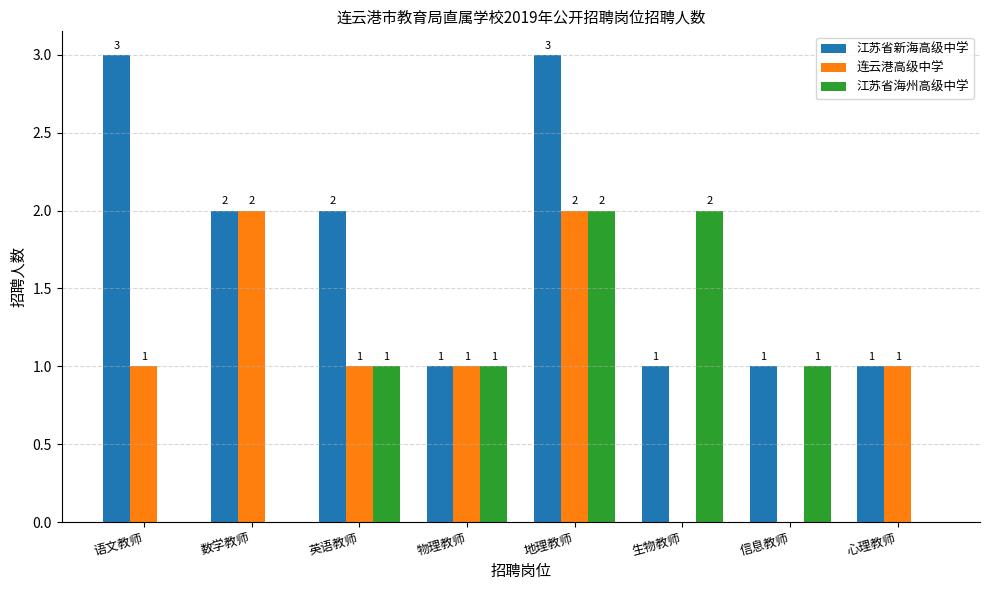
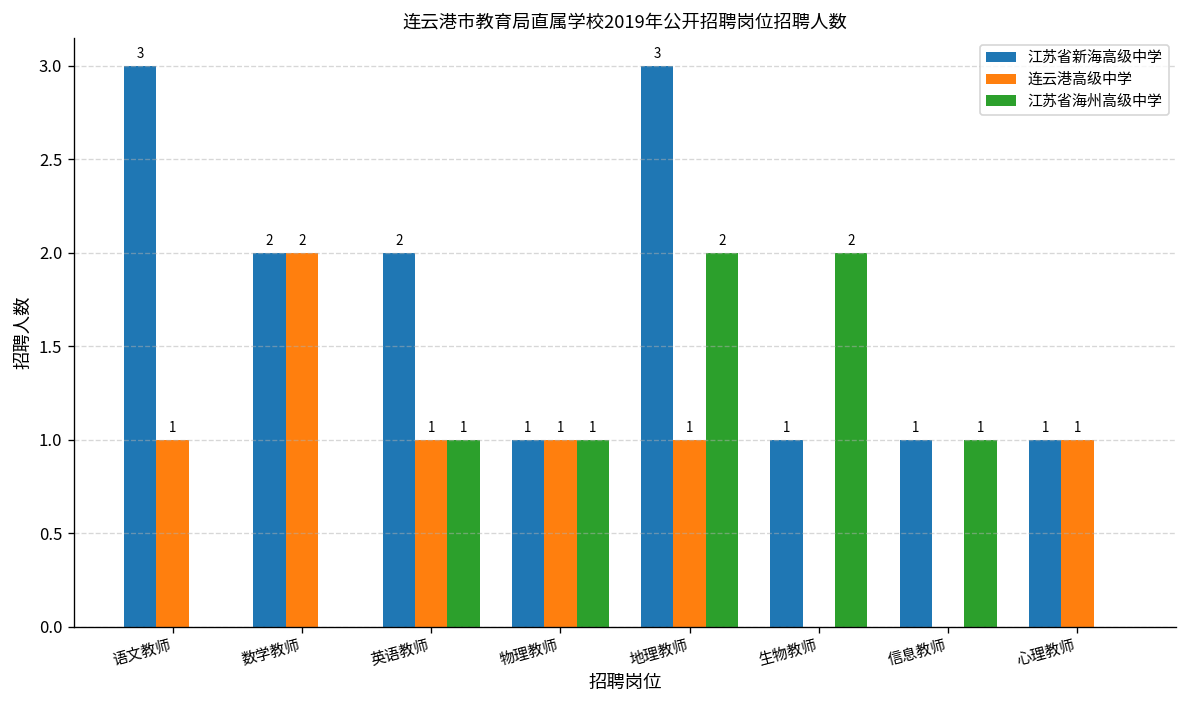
连云港高级中学, 地理教师: 2 -> 1
